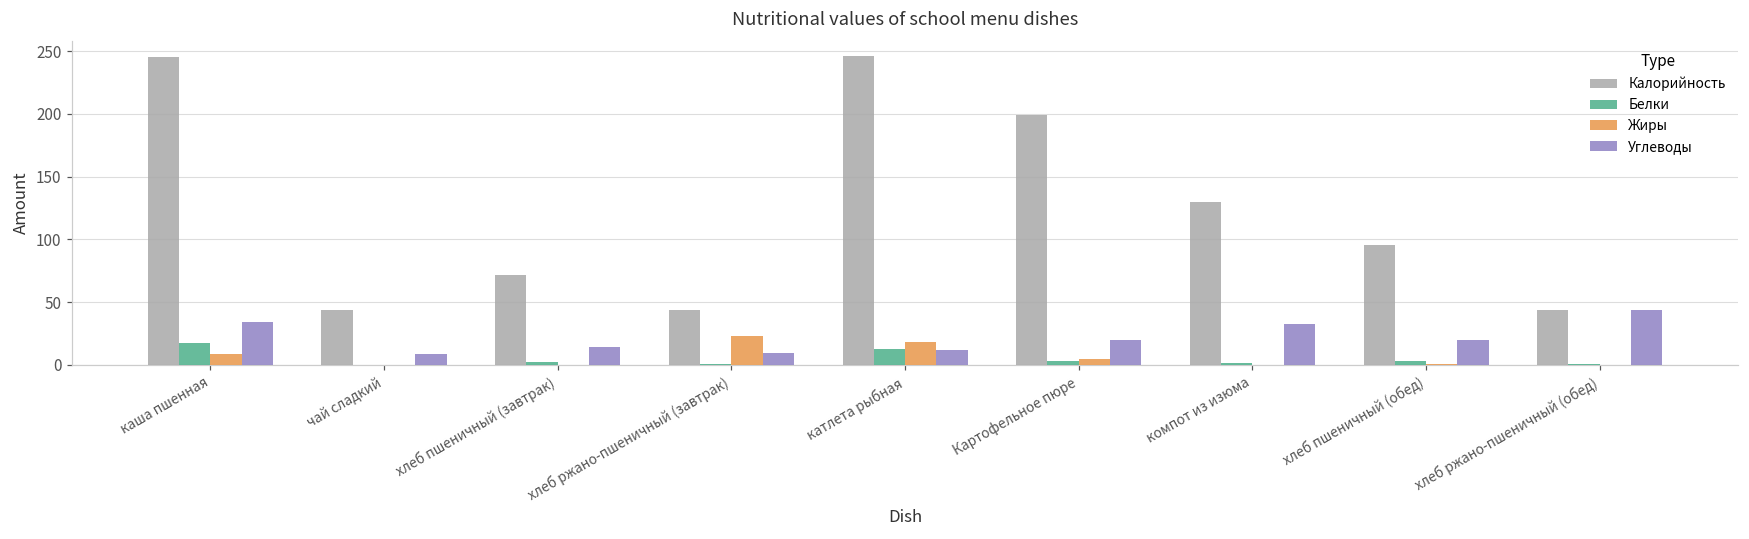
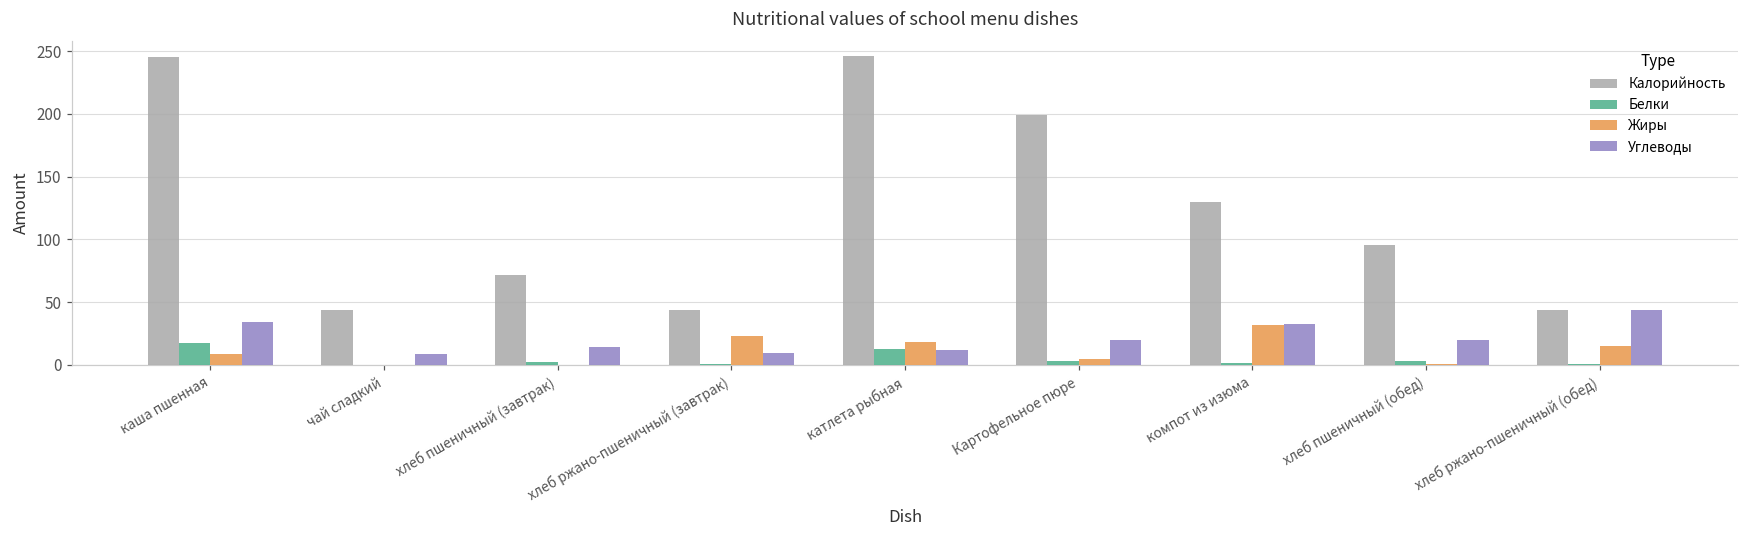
Жиры, компот из изюма: 0 -> 32
Жиры, хлеб ржано-пшеничный (обед): 0 -> 15
